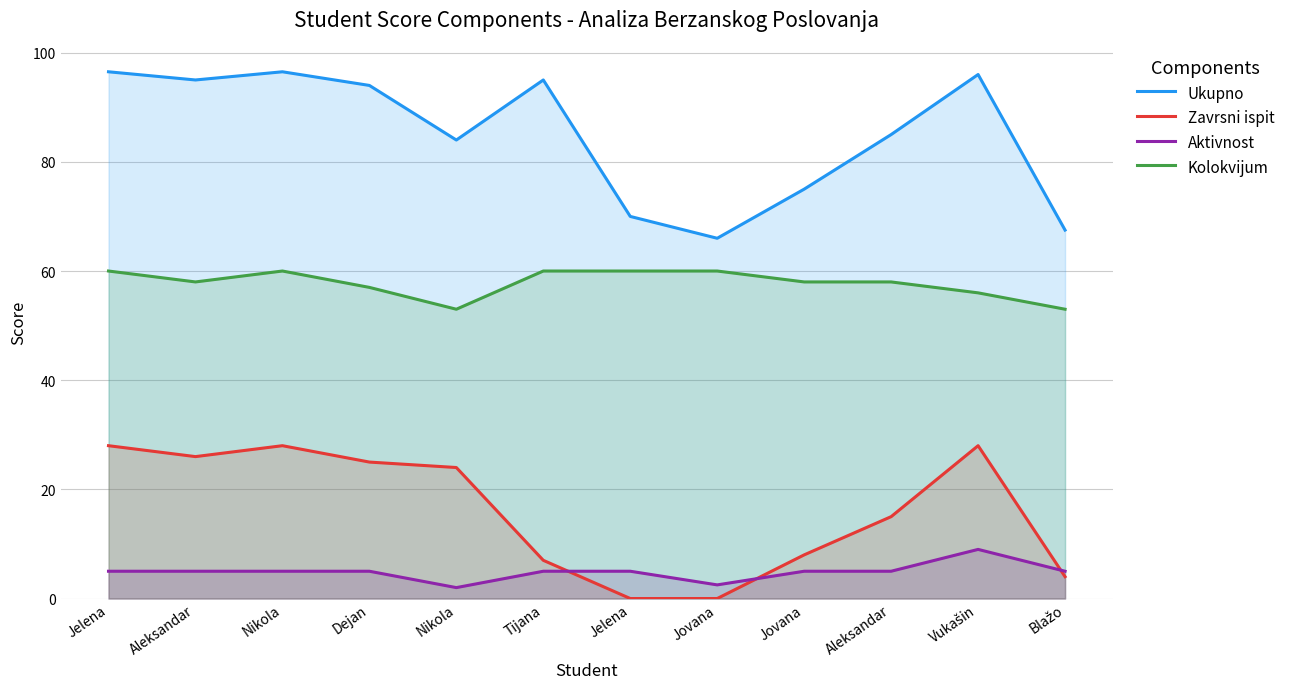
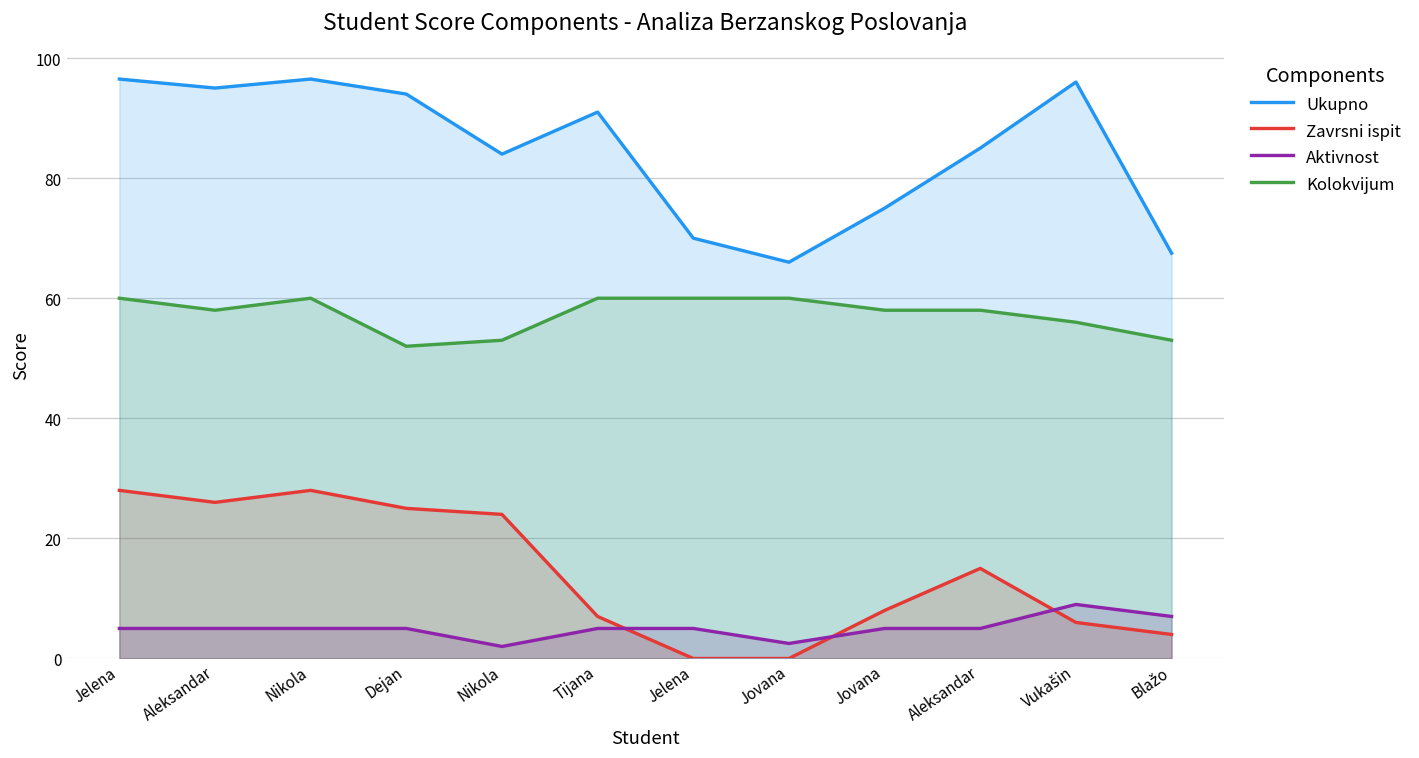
Kolokvijum, Dejan: 57 -> 52
Ukupno, Tijana: 95 -> 91
Zavrsni ispit, Vukašin: 28 -> 6
Aktivnost, Blažo: 5 -> 7
